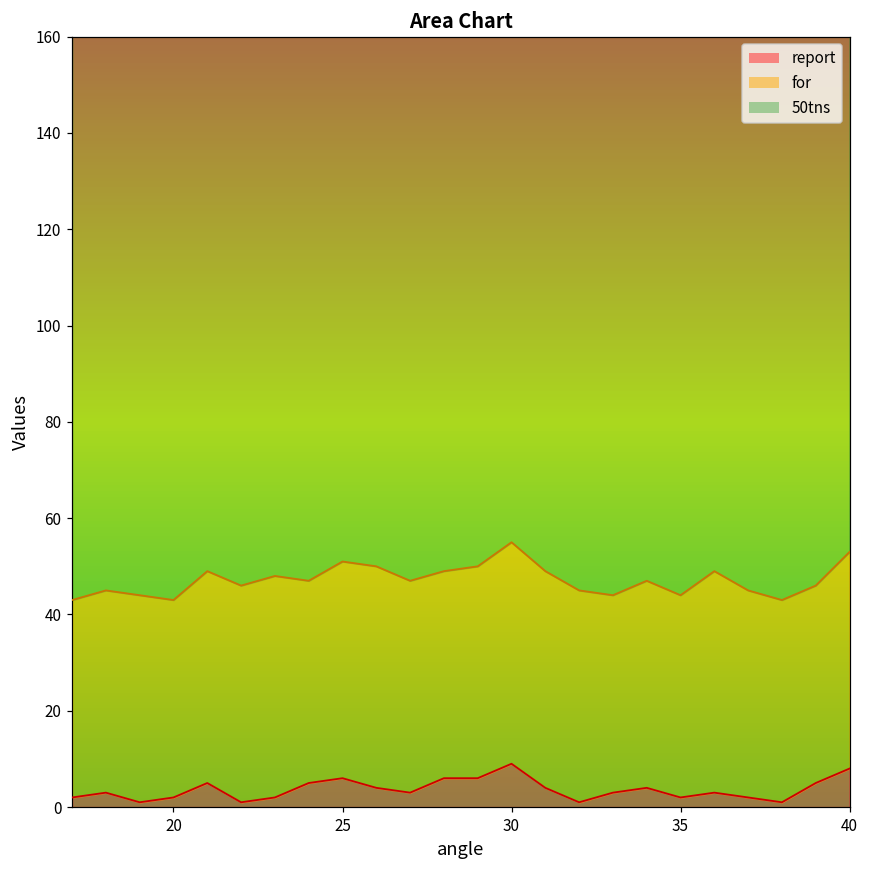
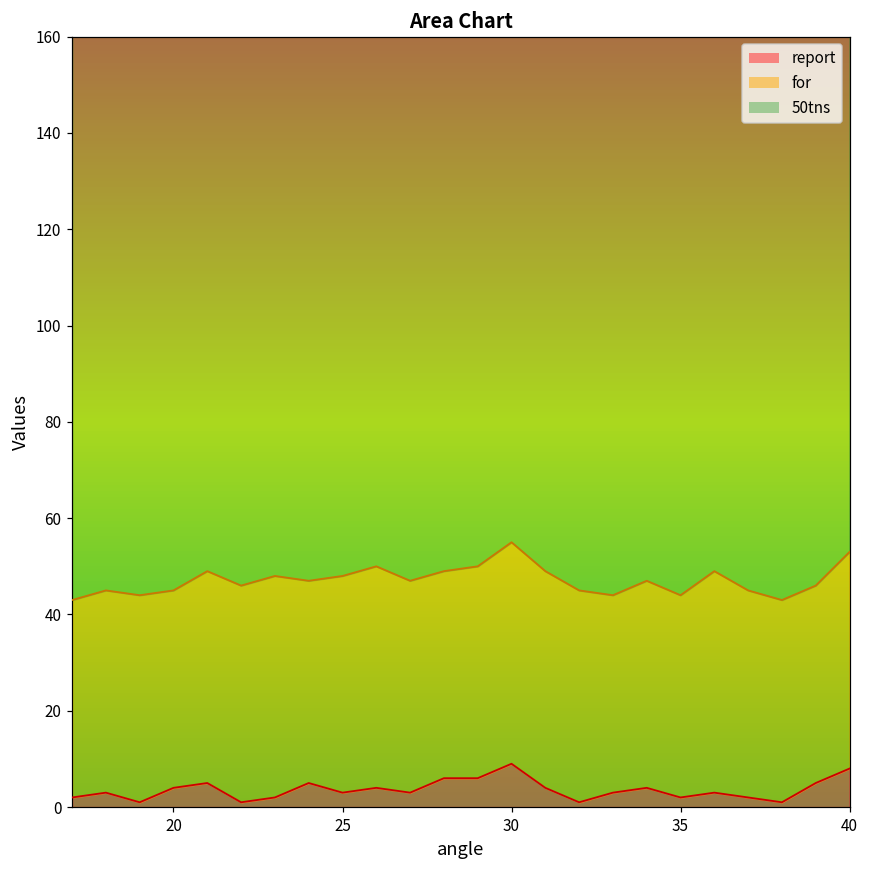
report, 20: 2 -> 4
report, 25: 6 -> 3
